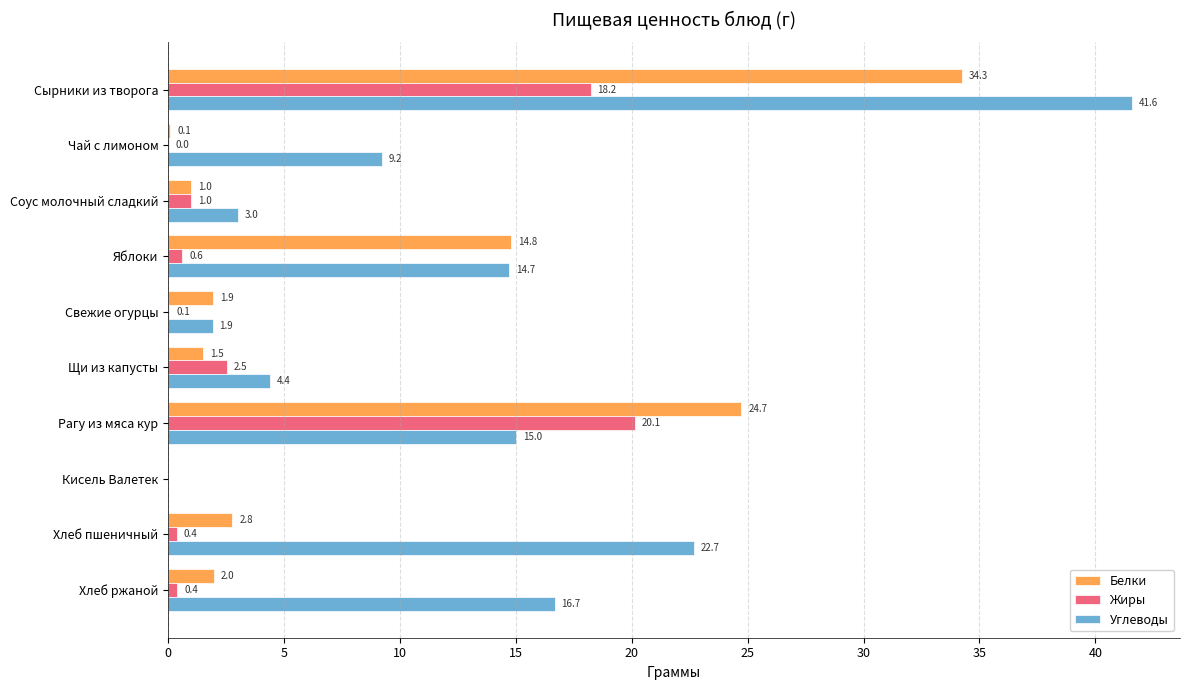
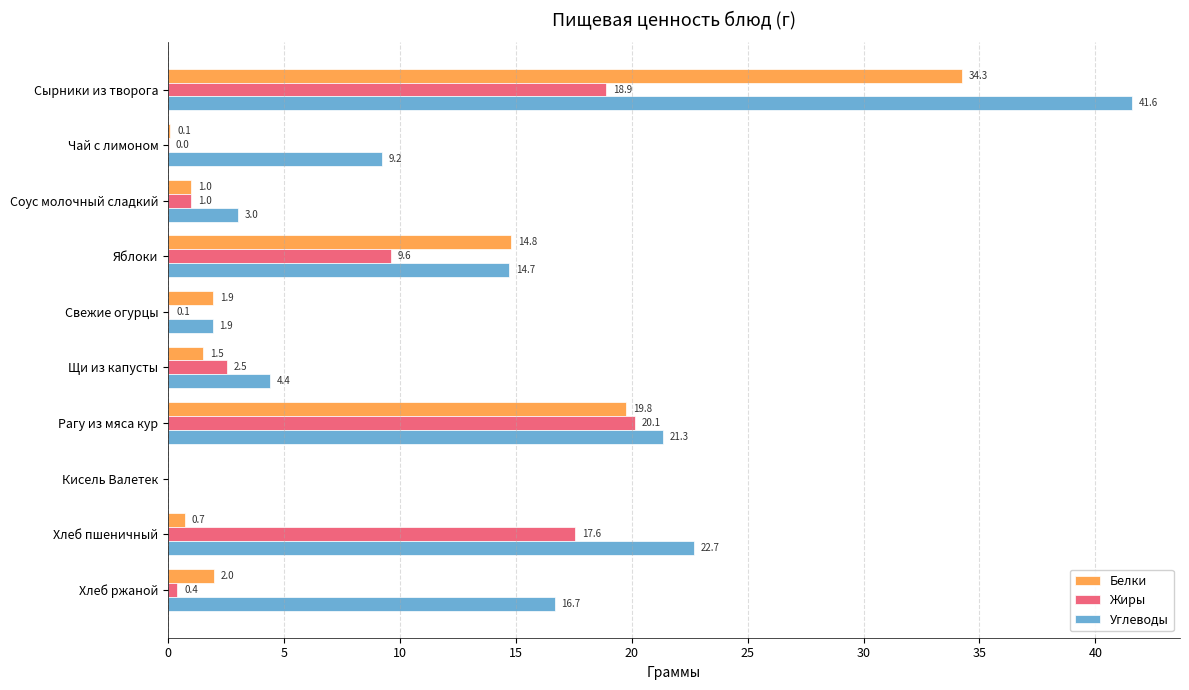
Жиры, Сырники из творога: 18.2 -> 18.9
Жиры, Яблоки: 0.6 -> 9.6
Белки, Рагу из мяса кур: 24.7 -> 19.8
Углеводы, Рагу из мяса кур: 15.0 -> 21.3
Белки, Хлеб пшеничный: 2.8 -> 0.7
Жиры, Хлеб пшеничный: 0.4 -> 17.6
